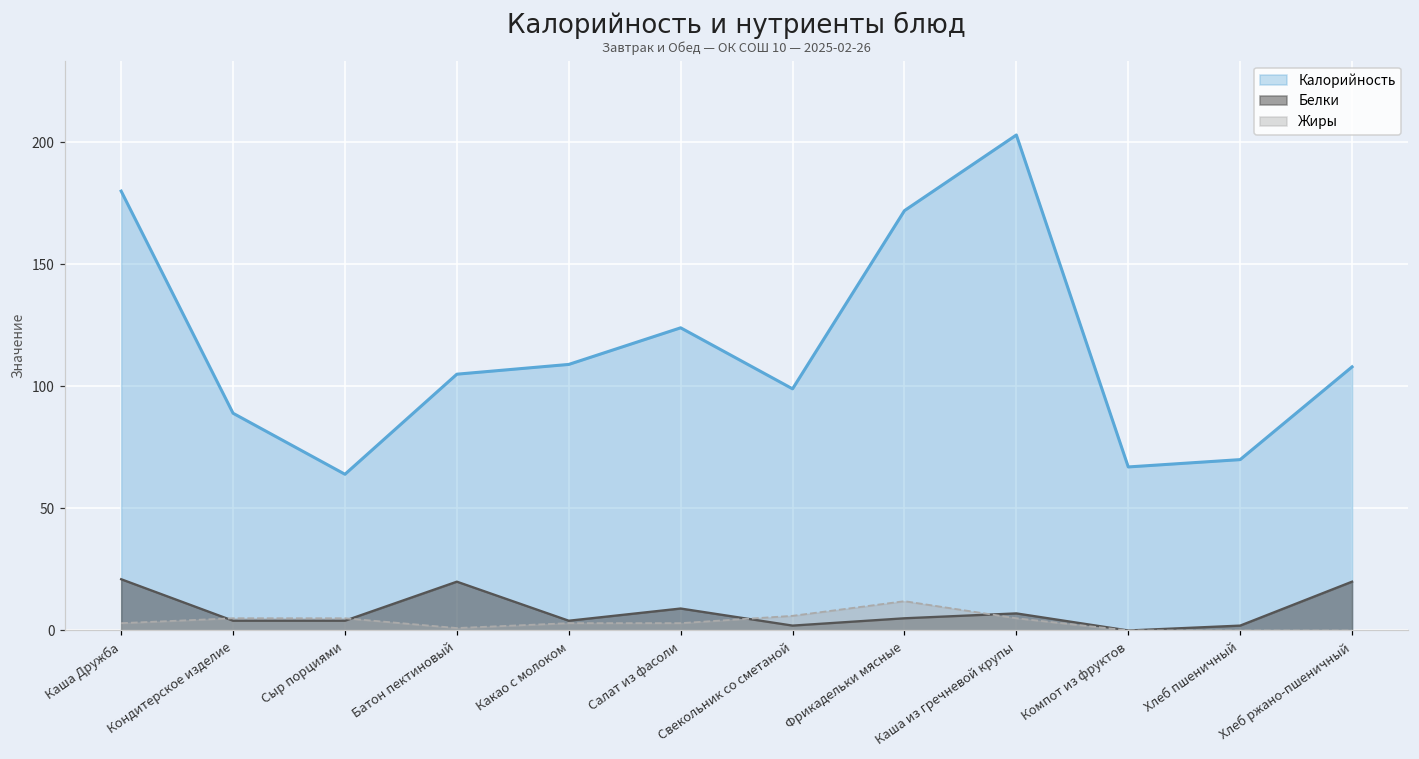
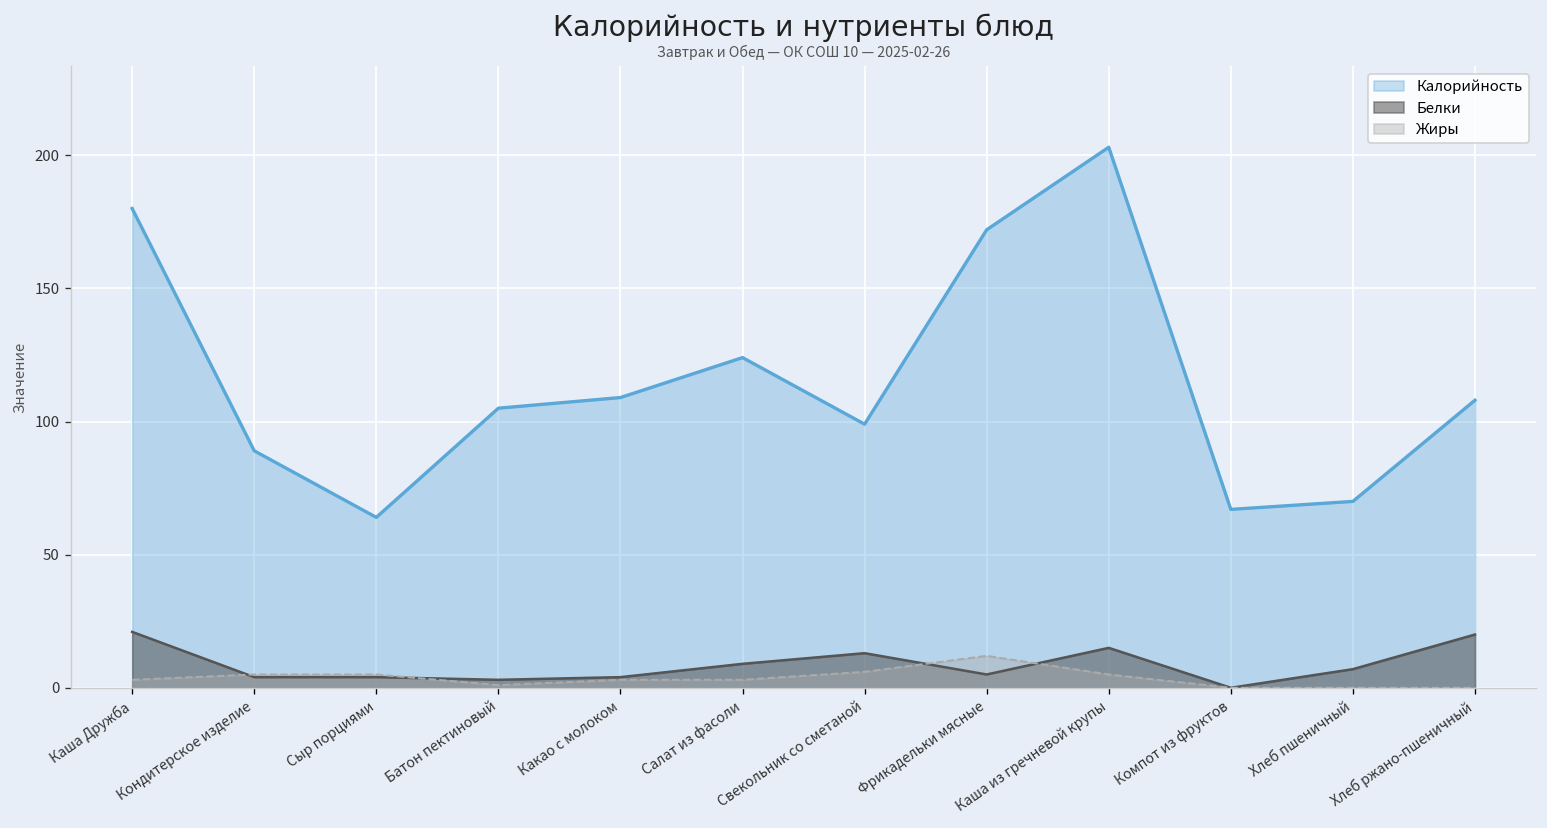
Белки, Батон пектиновый: 20 -> 3
Белки, Свекольник со сметаной: 2 -> 13
Белки, Каша из гречневой крупы: 7 -> 15
Белки, Хлеб пшеничный: 2 -> 7
